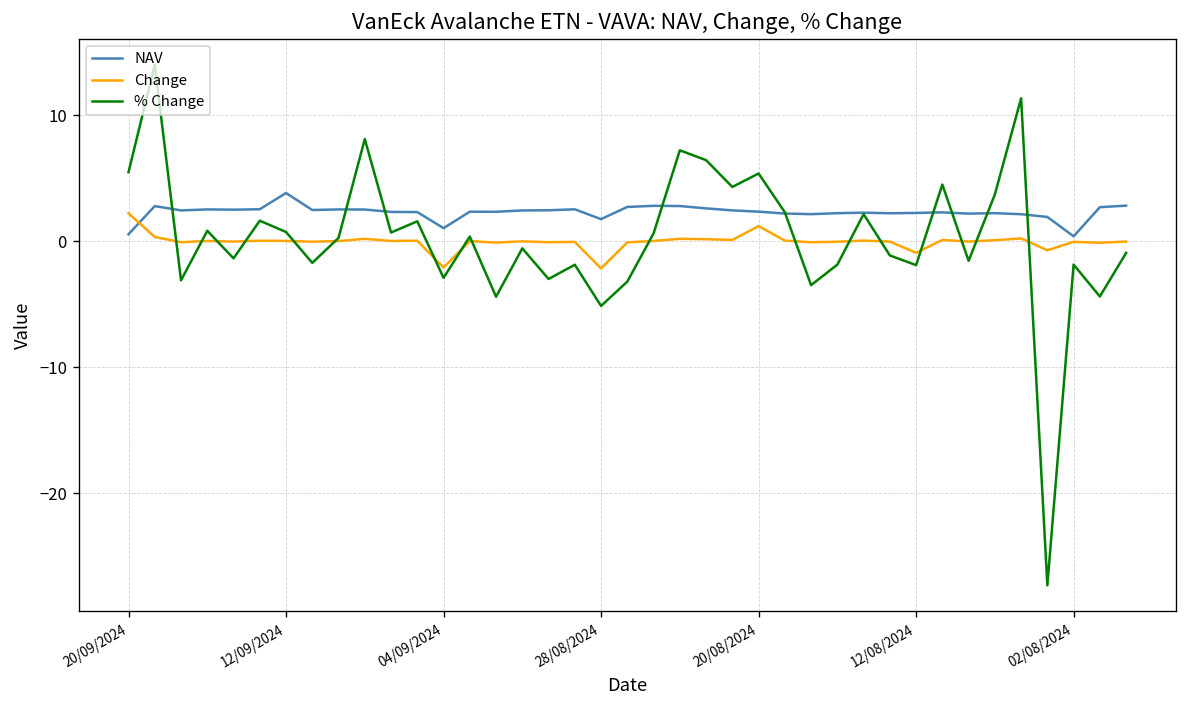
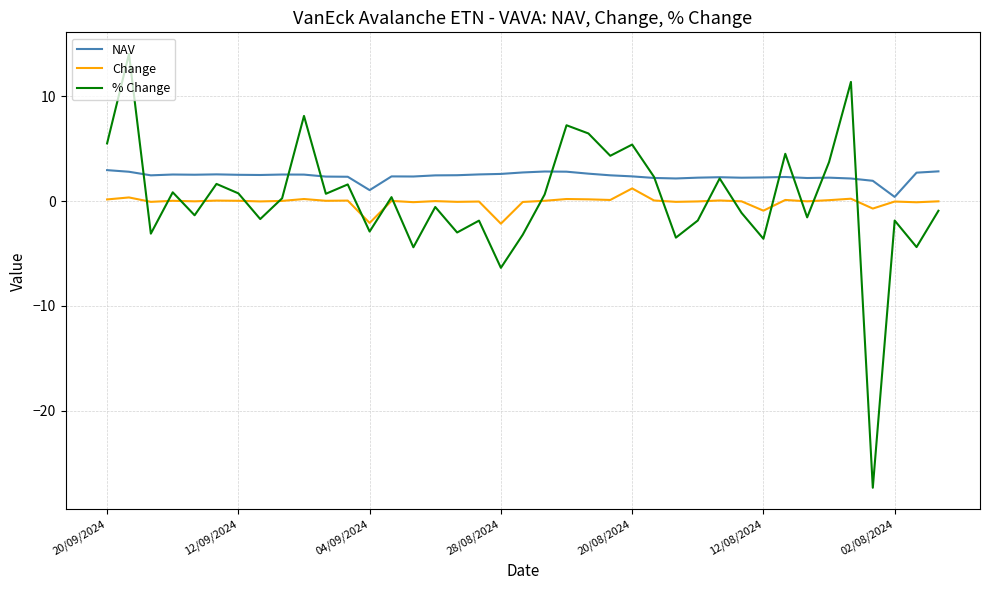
NAV, 20/09/2024: 0.6 -> 2.9
Change, 20/09/2024: 2.2 -> 0.2
NAV, 12/09/2024: 3.8 -> 2.5
NAV, 28/08/2024: 1.8 -> 2.6
% Change, 28/08/2024: -5.1 -> -6.4
% Change, 12/08/2024: -1.9 -> -3.6
